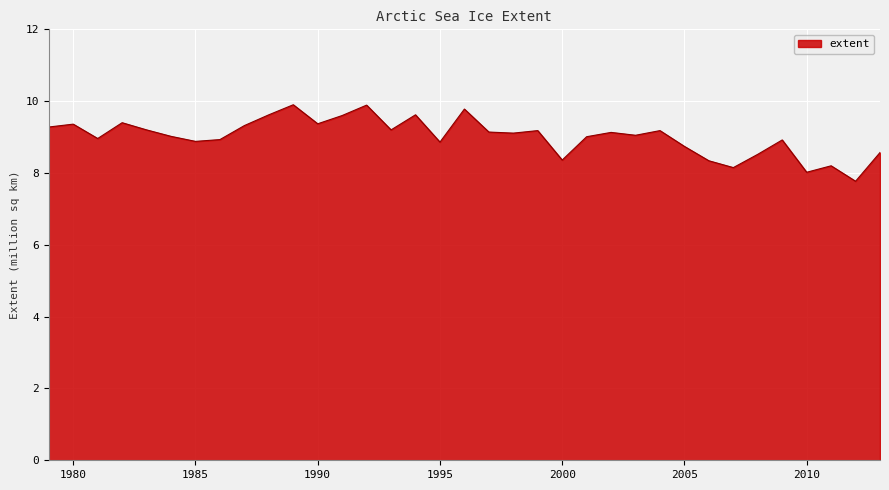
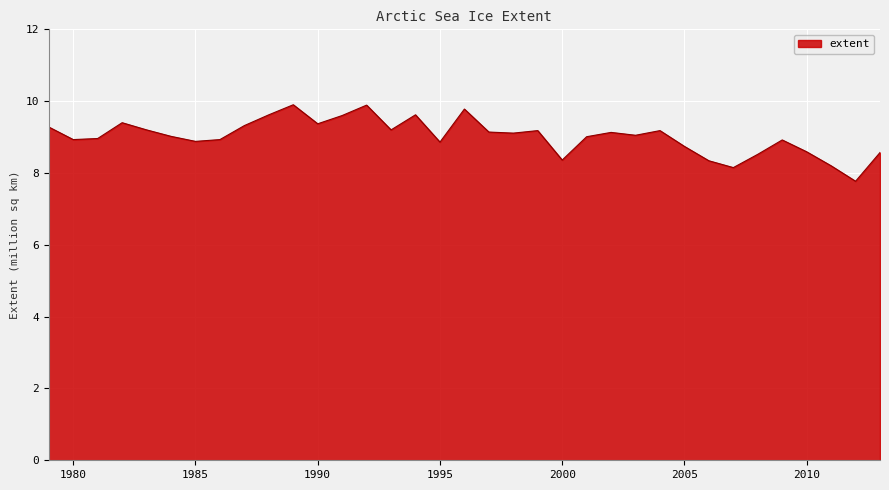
1980: 9.4 -> 8.9
2010: 8.0 -> 8.6
